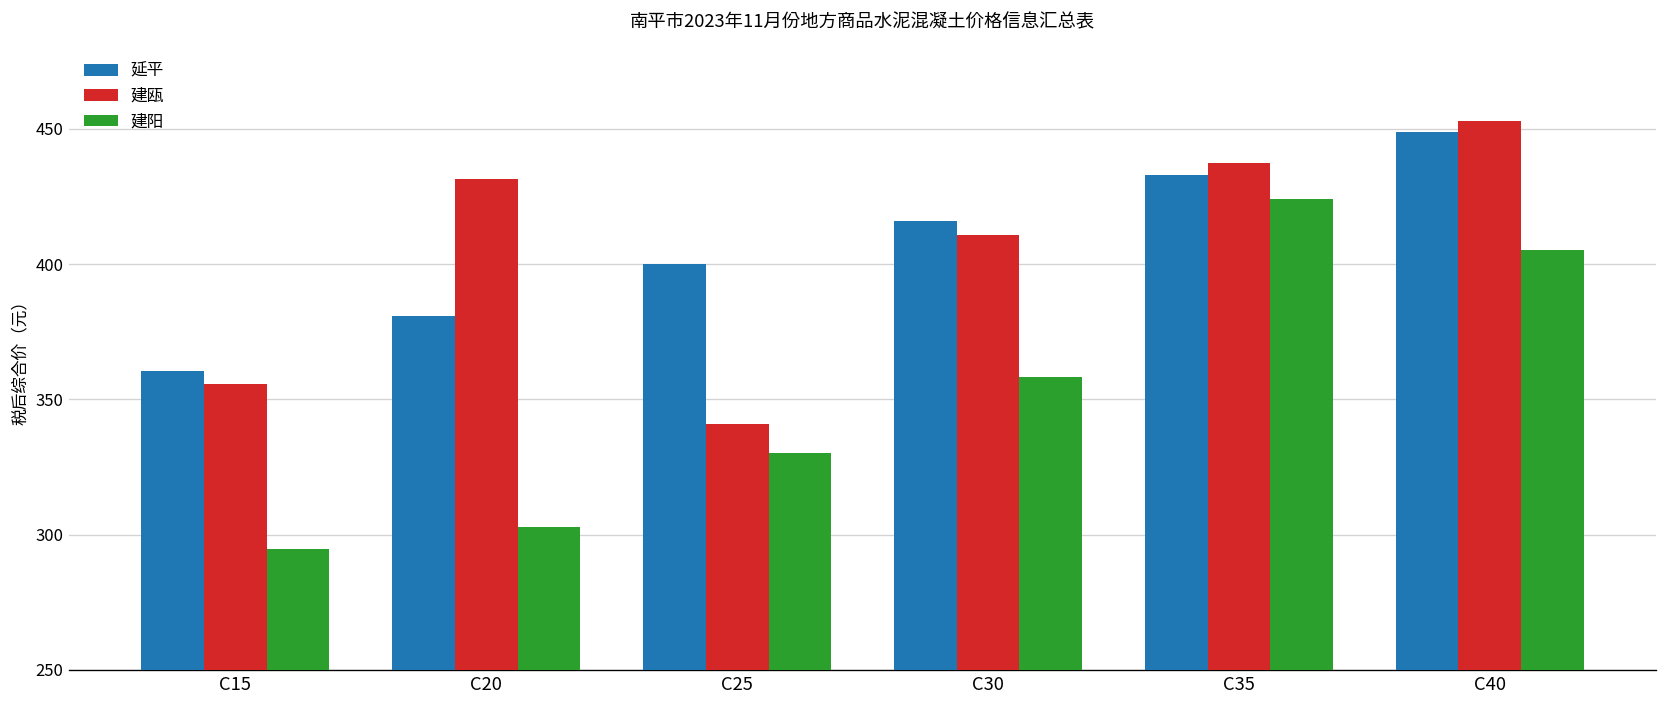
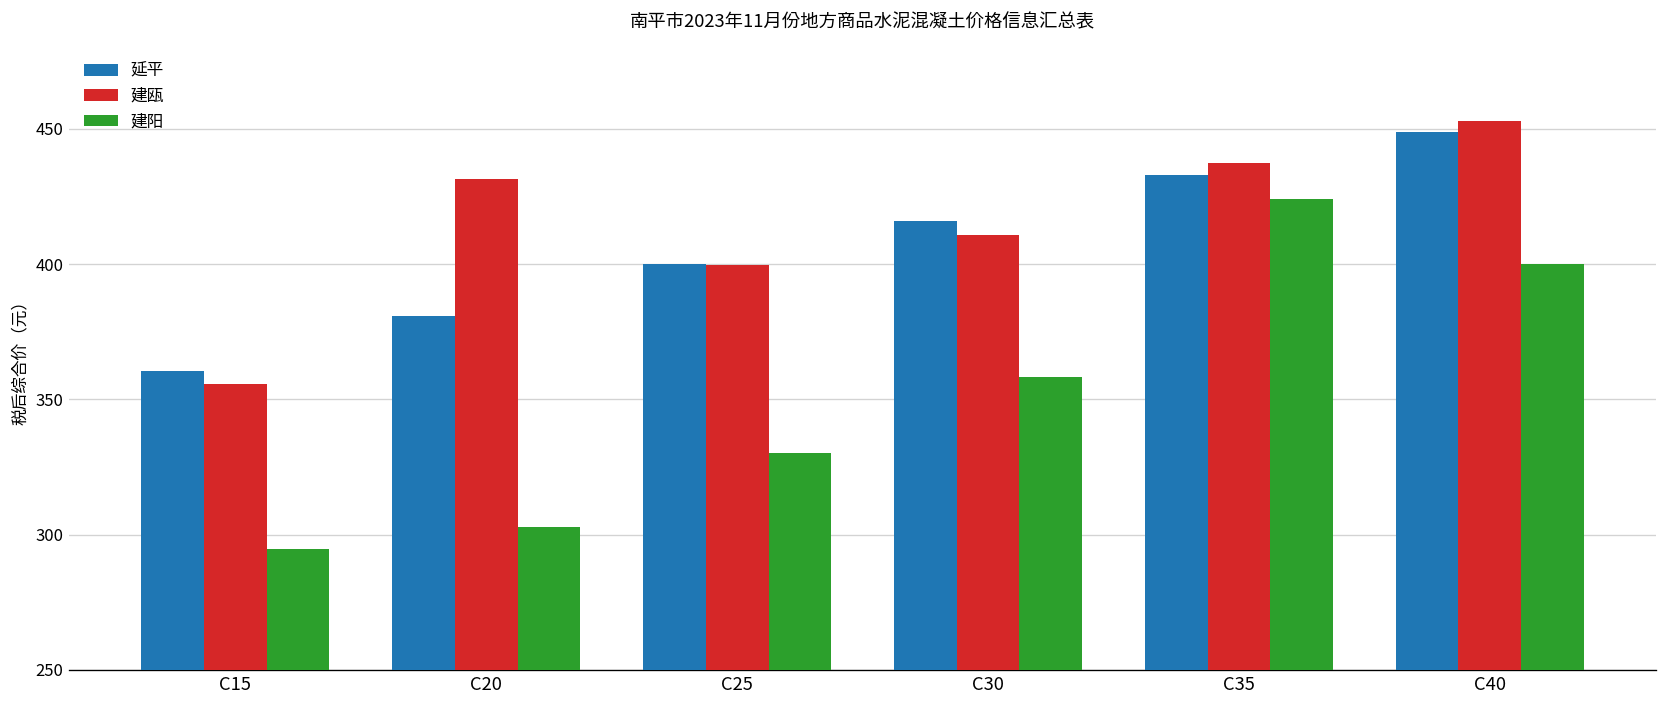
建瓯, C25: 341 -> 400
建阳, C40: 405 -> 400
